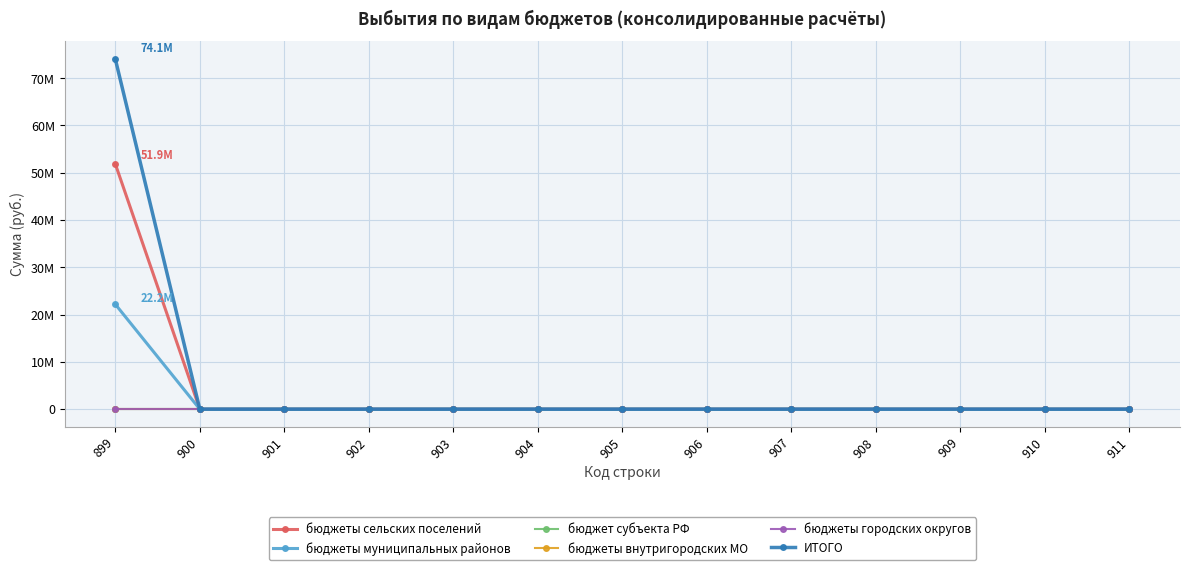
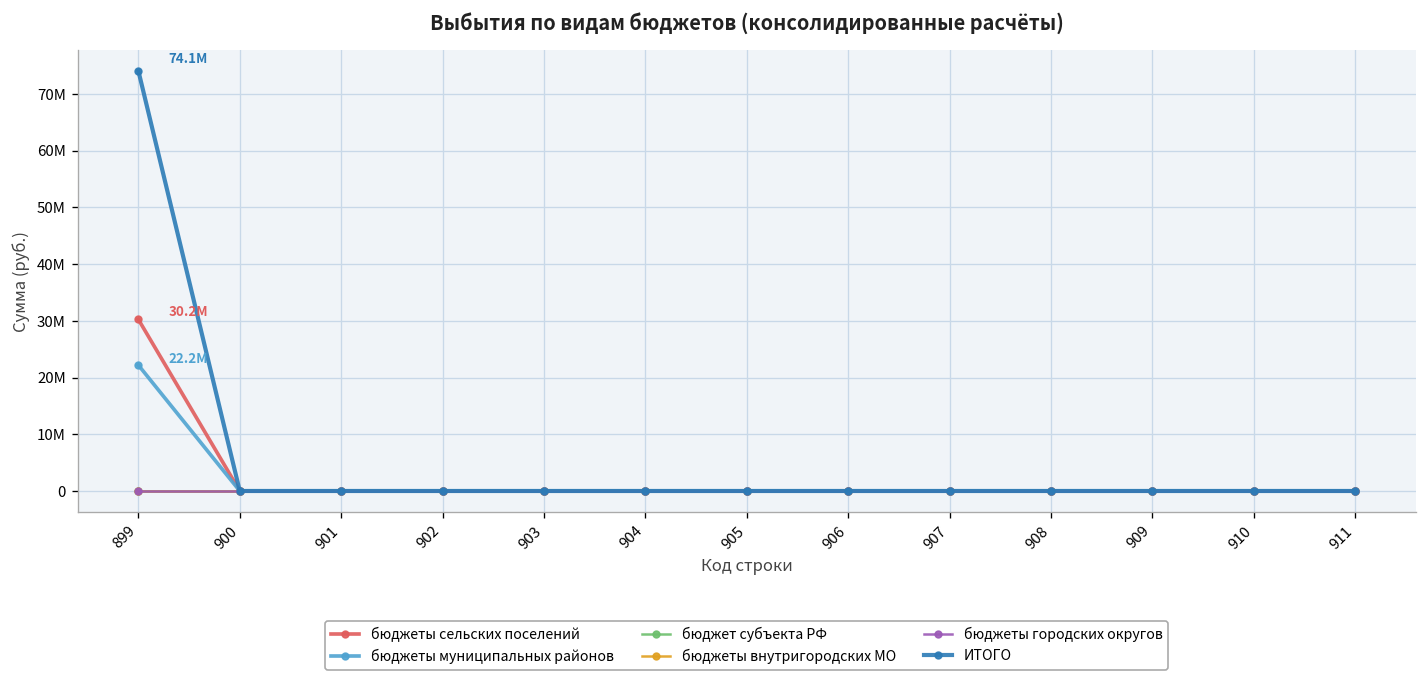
бюджеты сельских поселений, 899: 51.9M -> 30.2M
